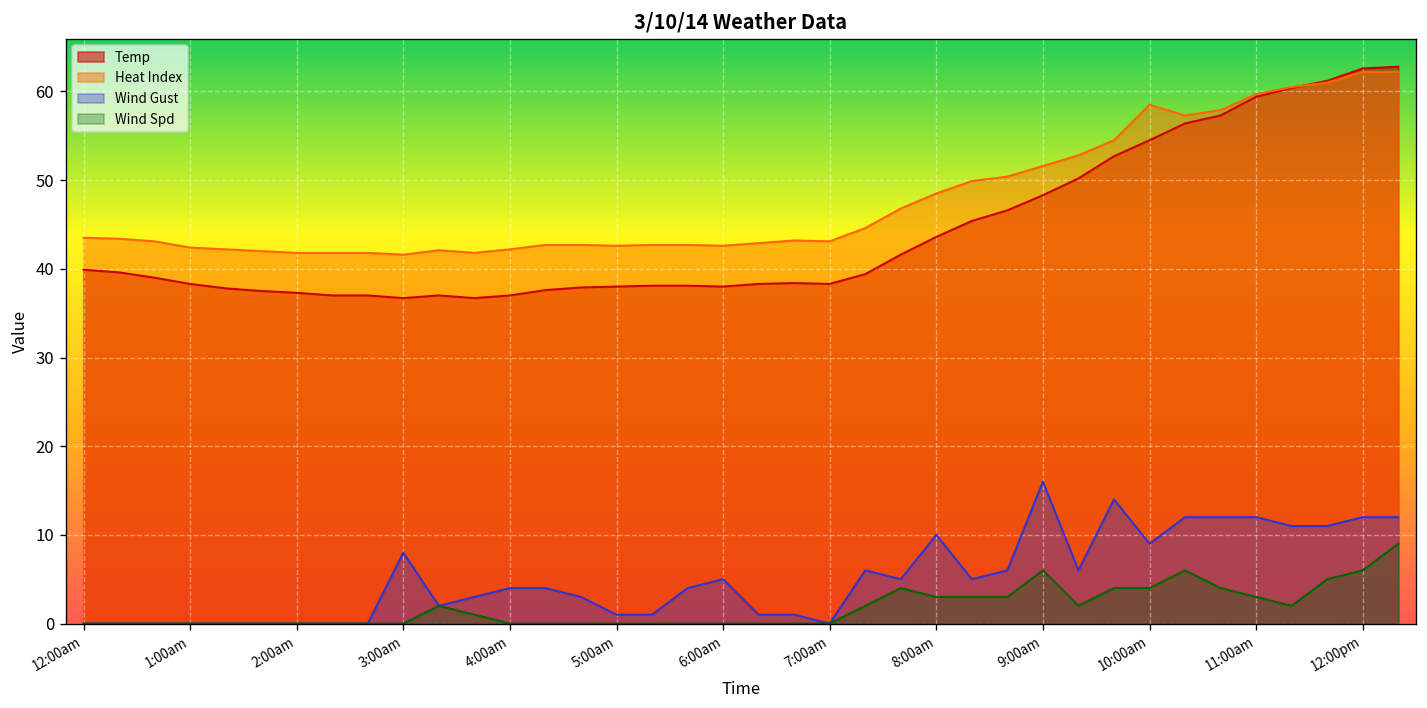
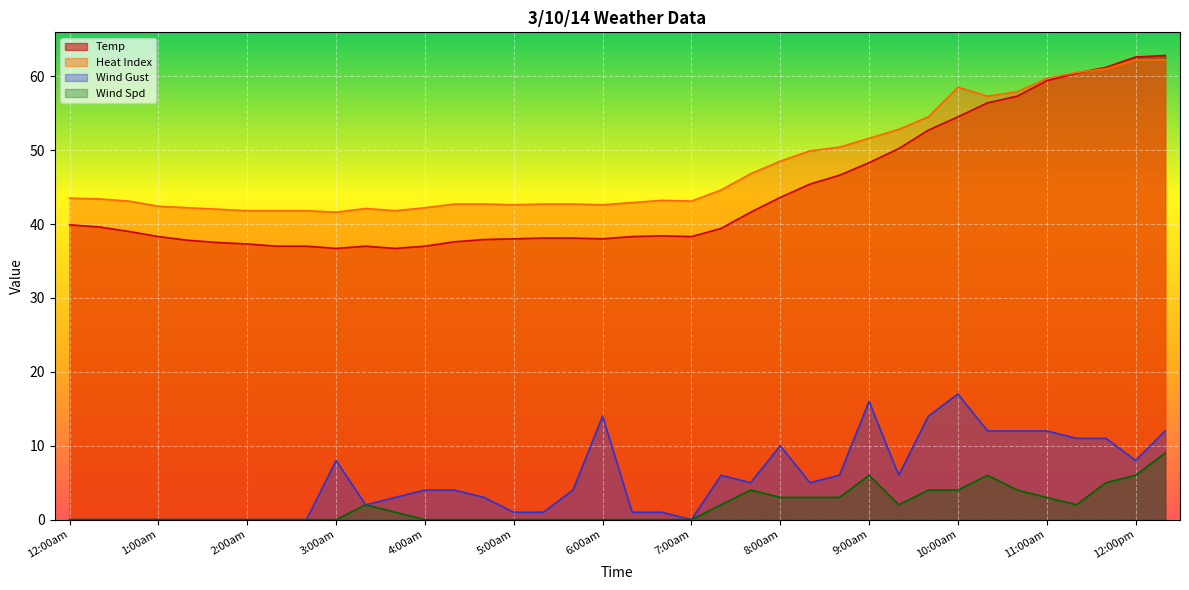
Wind Gust, 6:00am: 5 -> 14
Wind Gust, 10:00am: 9 -> 17
Wind Gust, 12:00pm: 12 -> 8
